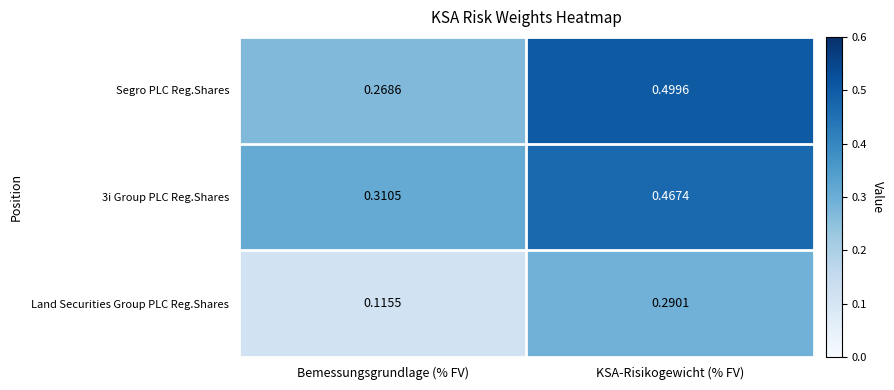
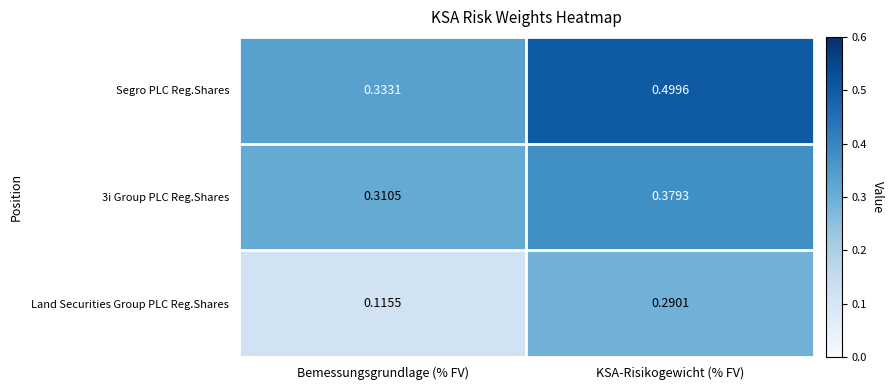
Segro PLC Reg.Shares, Bemessungsgrundlage (% FV): 0.2686 -> 0.3331
3i Group PLC Reg.Shares, KSA-Risikogewicht (% FV): 0.4674 -> 0.3793
